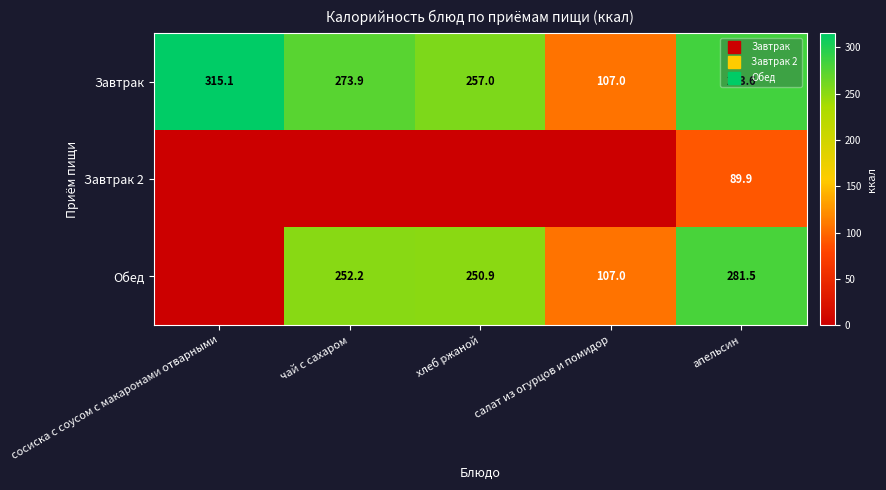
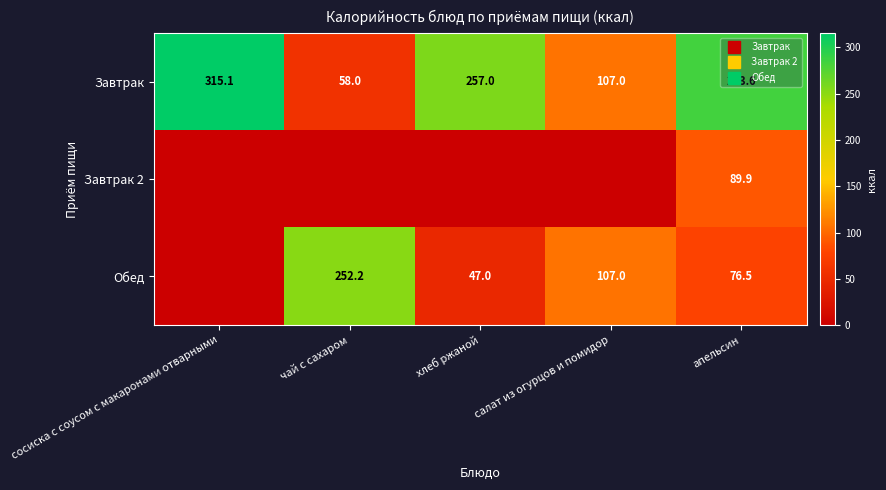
Завтрак, чай с сахаром: 273.9 -> 58.0
Обед, хлеб ржаной: 250.9 -> 47.0
Обед, апельсин: 281.5 -> 76.5
